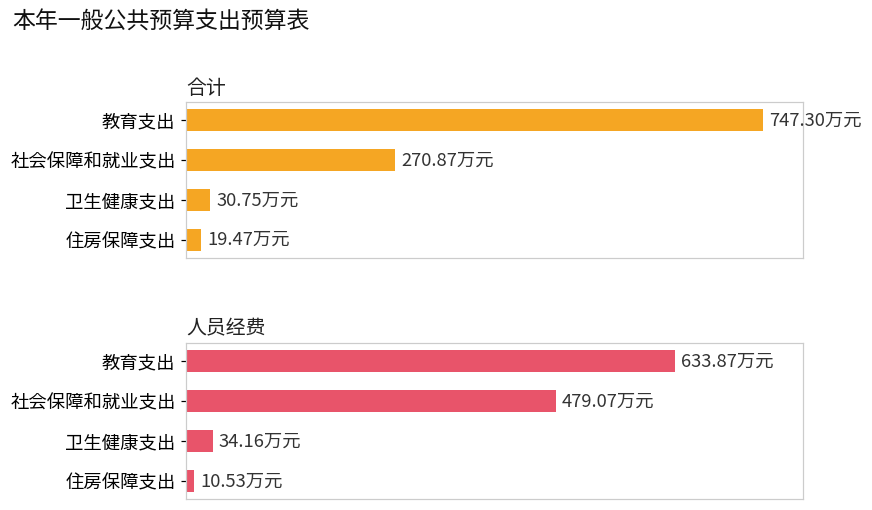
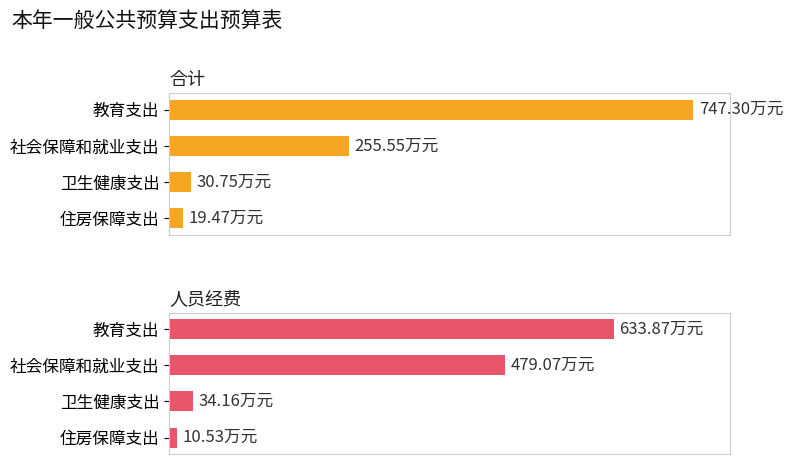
合计, 社会保障和就业支出: 270.87 -> 255.55
